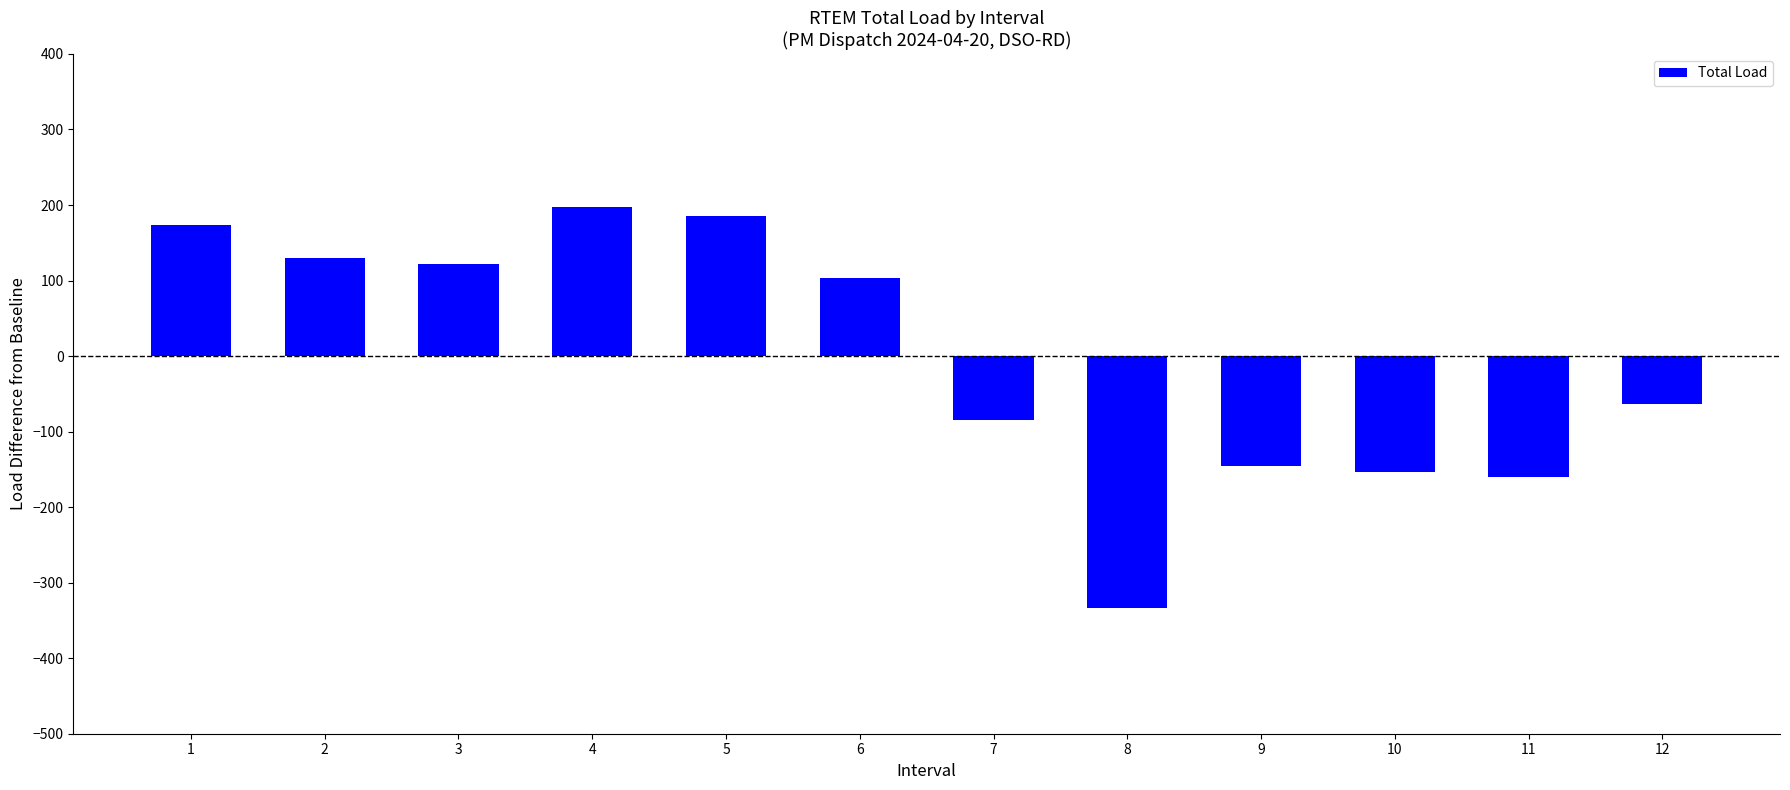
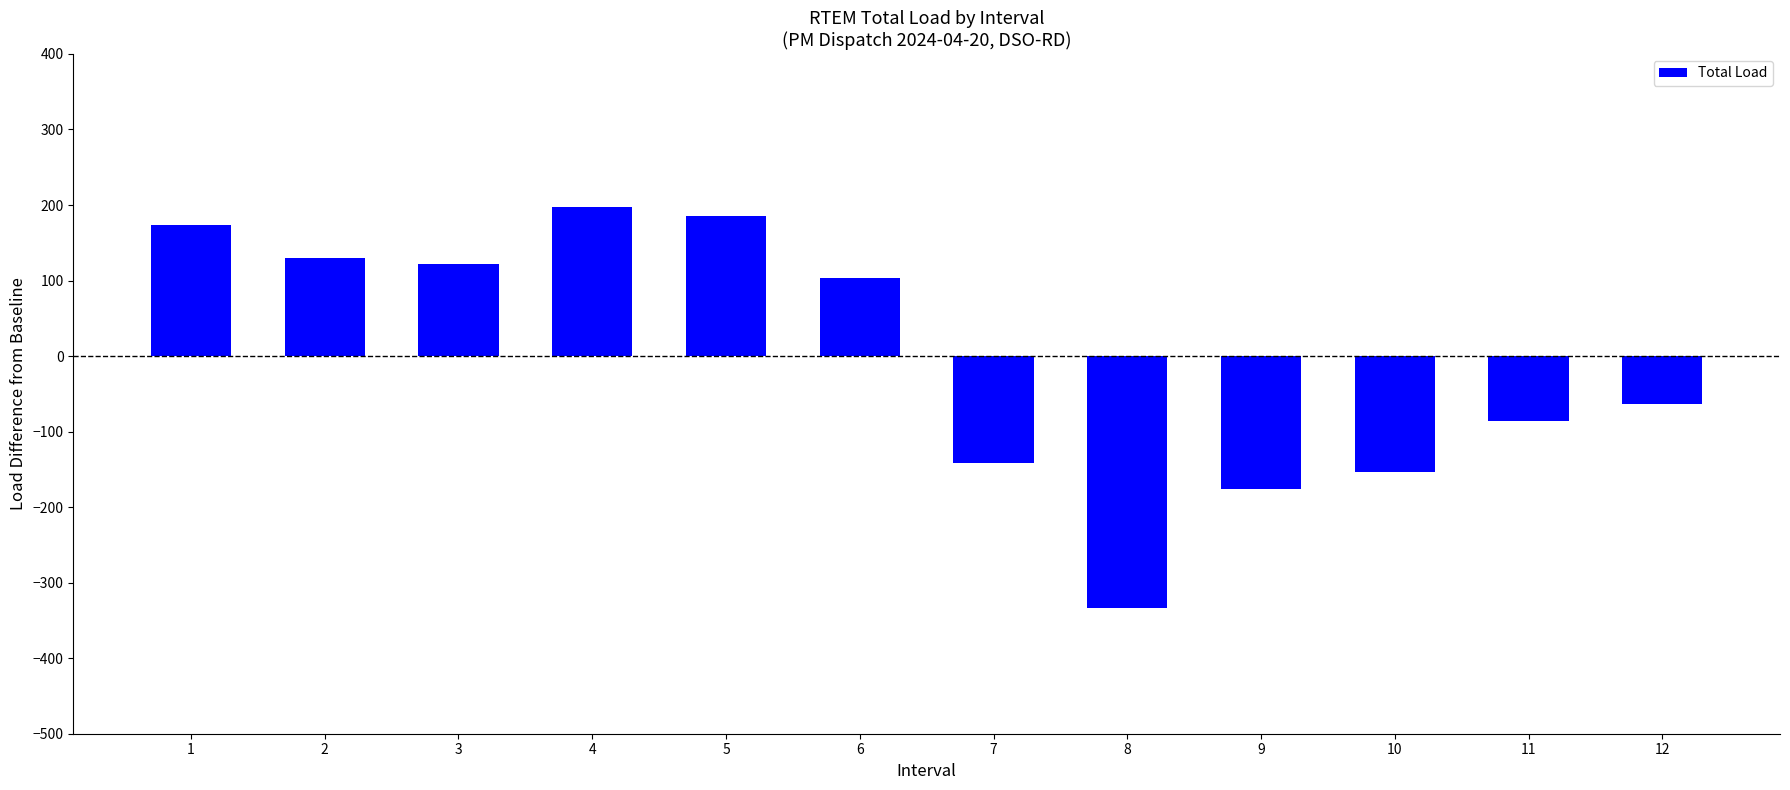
7: -90 -> -140
9: -150 -> -180
11: -160 -> -90
